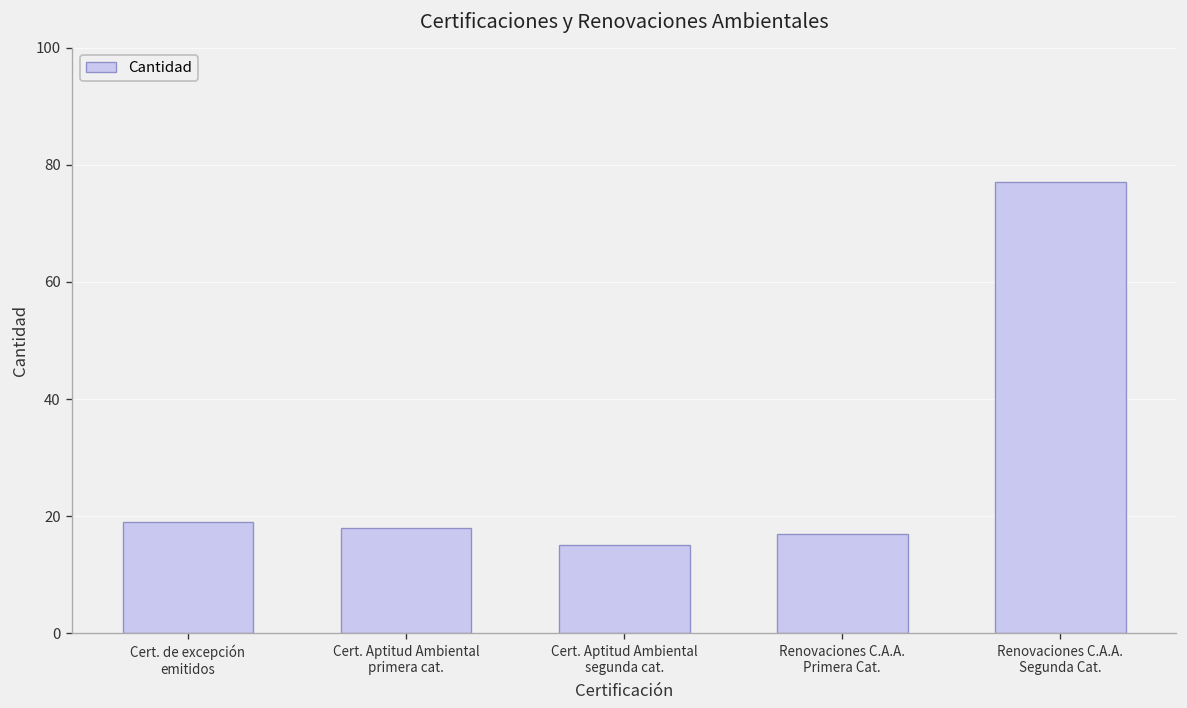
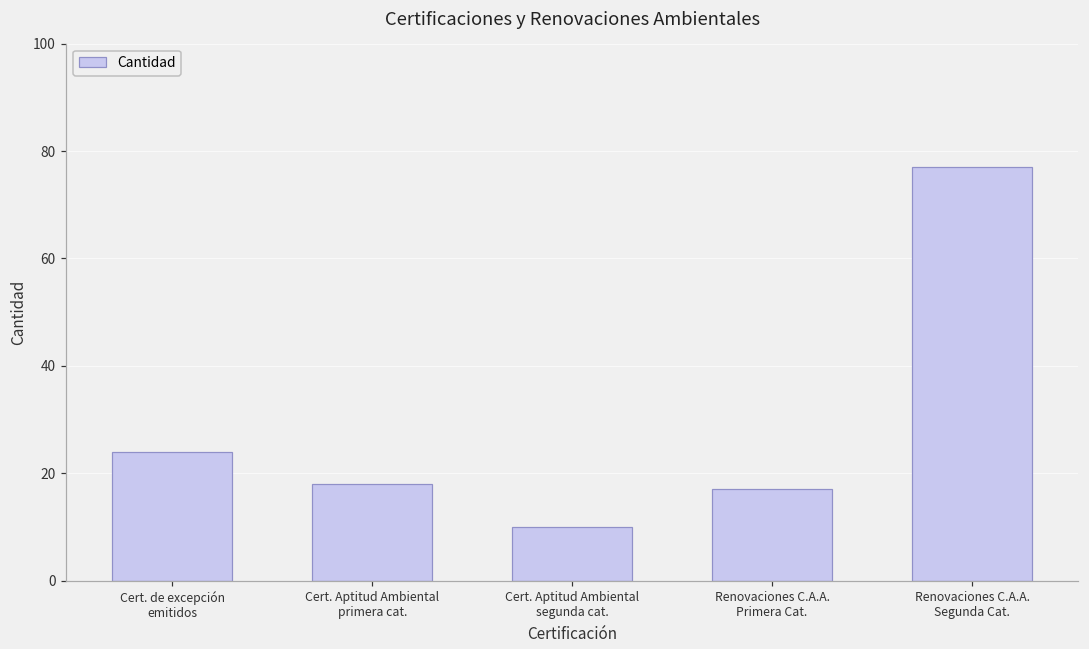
Cert. de excepción emitidos: 19 -> 24
Cert. Aptitud Ambiental segunda cat.: 15 -> 10
